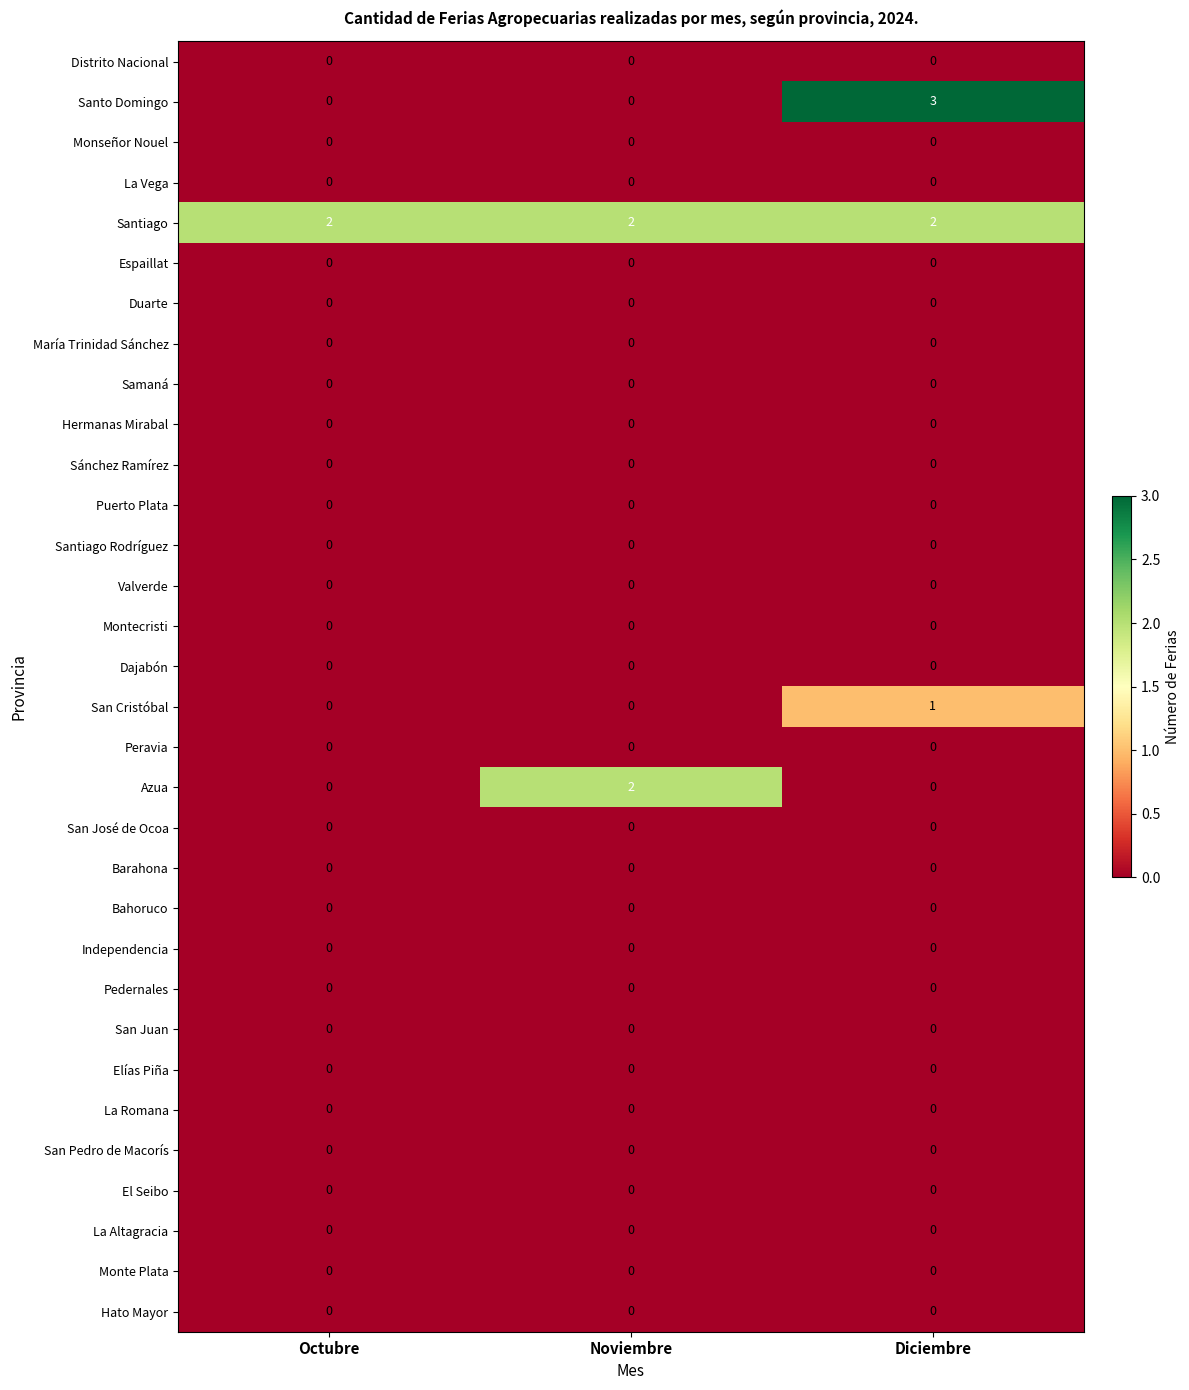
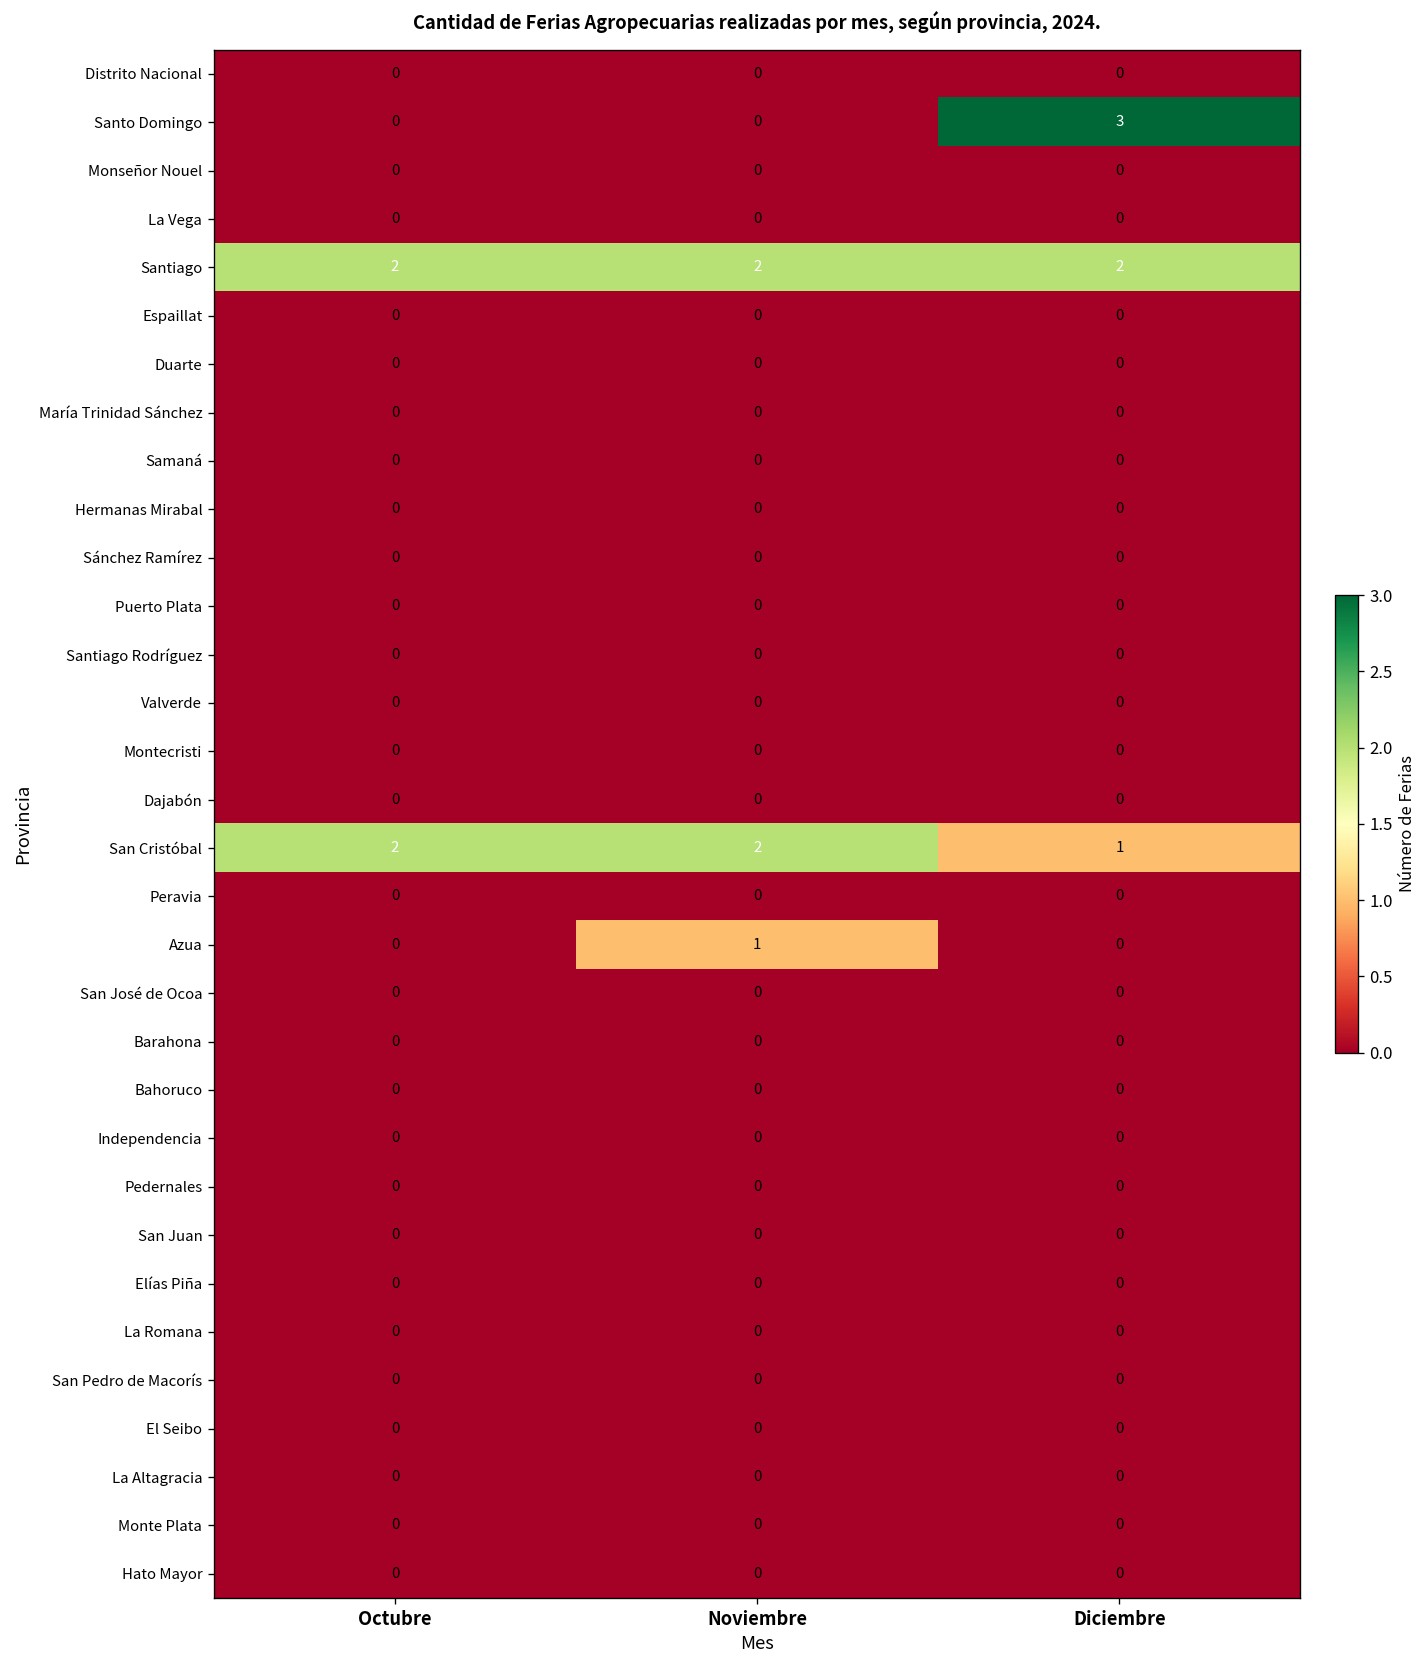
San Cristóbal, Octubre: 0 -> 2
San Cristóbal, Noviembre: 0 -> 2
Azua, Noviembre: 2 -> 1
